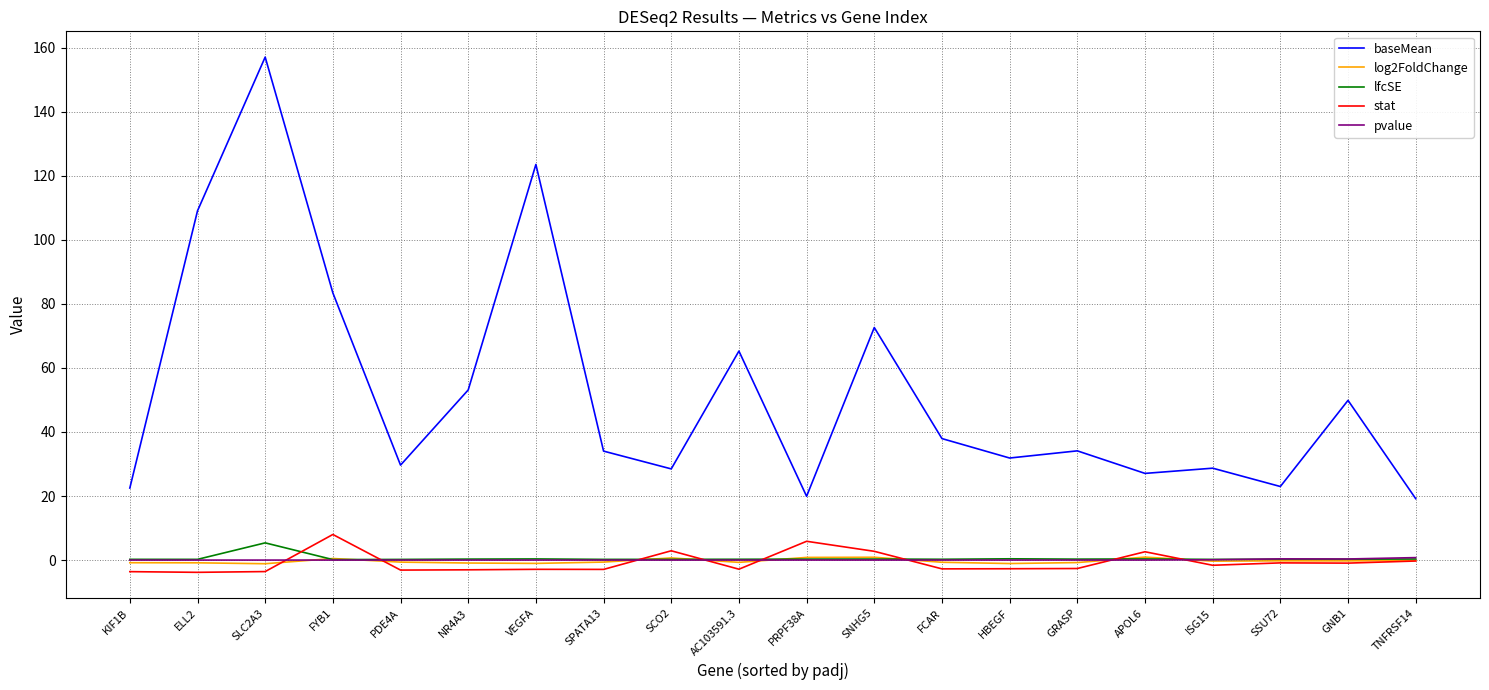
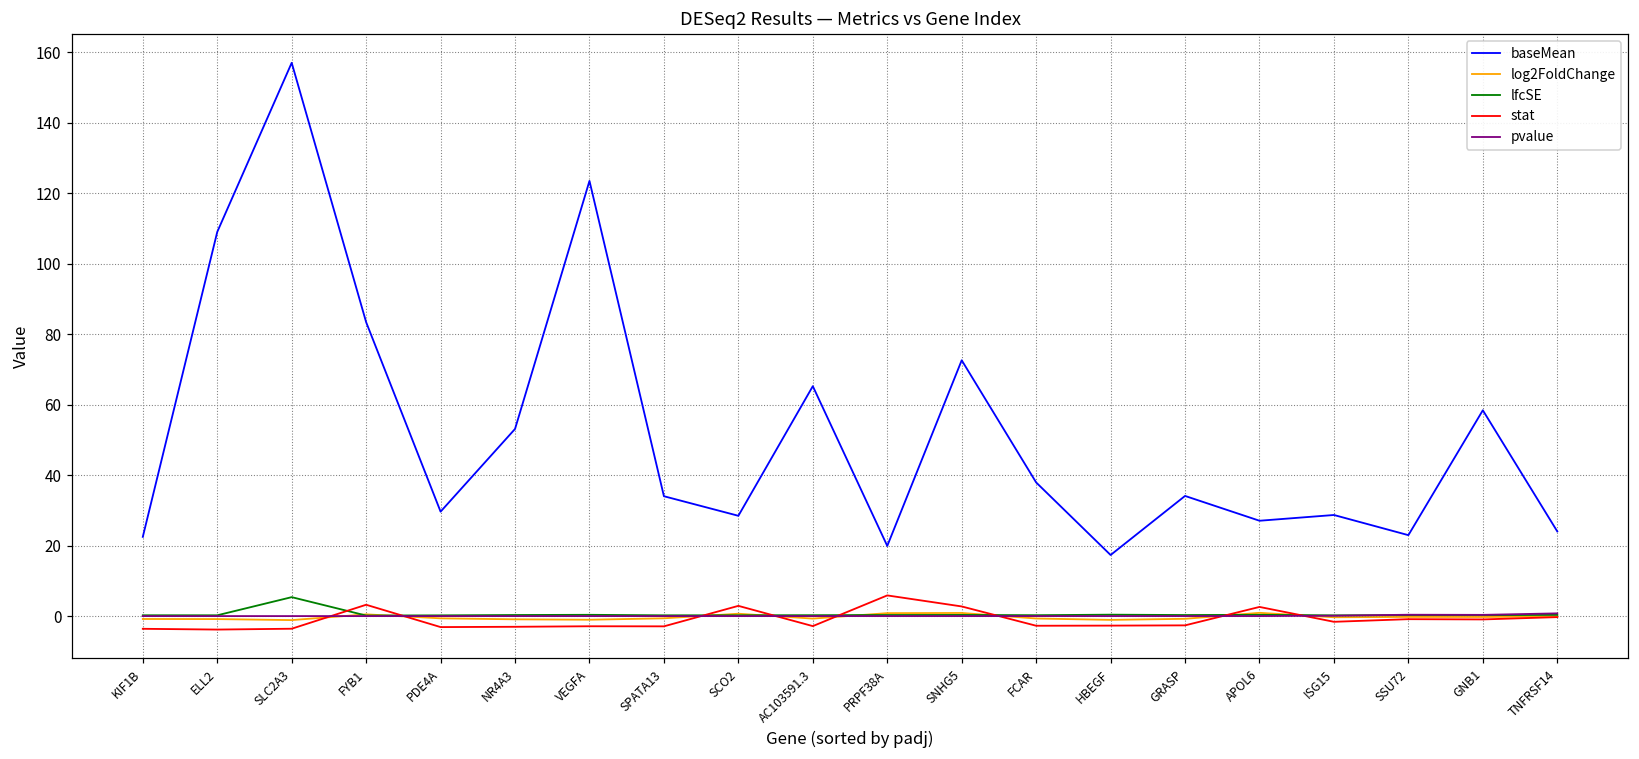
stat, FYB1: 8 -> 3
baseMean, HBEGF: 32 -> 17
baseMean, GNB1: 50 -> 58
baseMean, TNFRSF14: 19 -> 24
